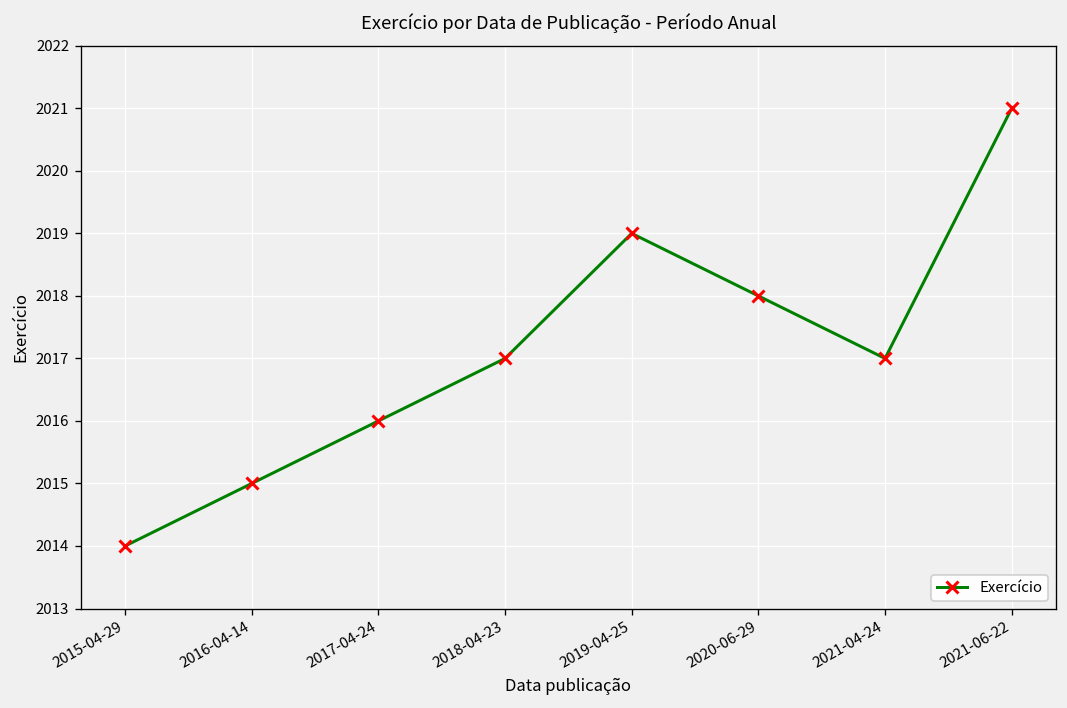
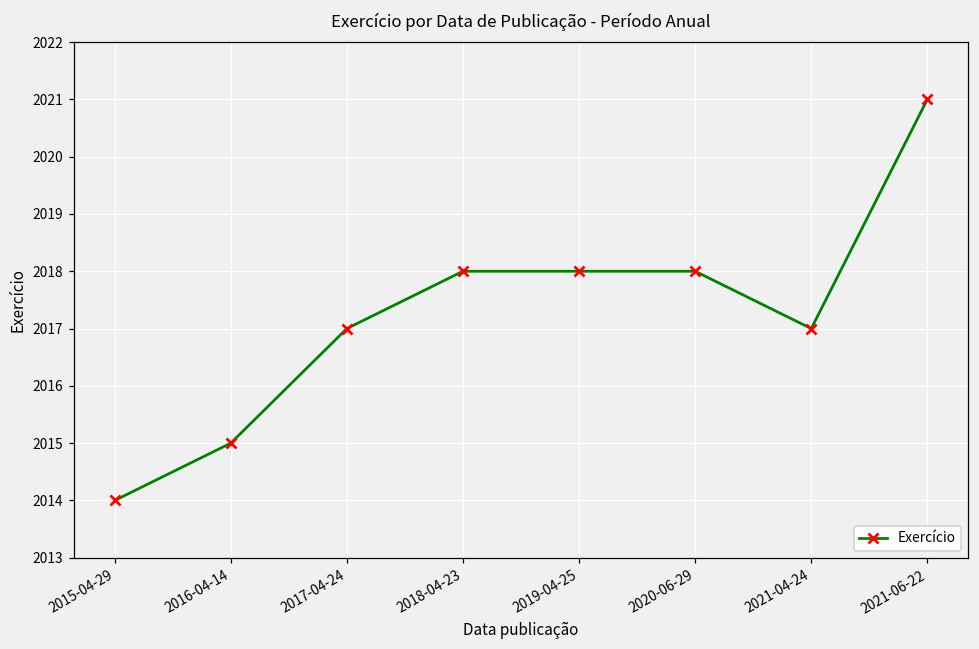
2017-04-24: 2016 -> 2017
2018-04-23: 2017 -> 2018
2019-04-25: 2019 -> 2018
